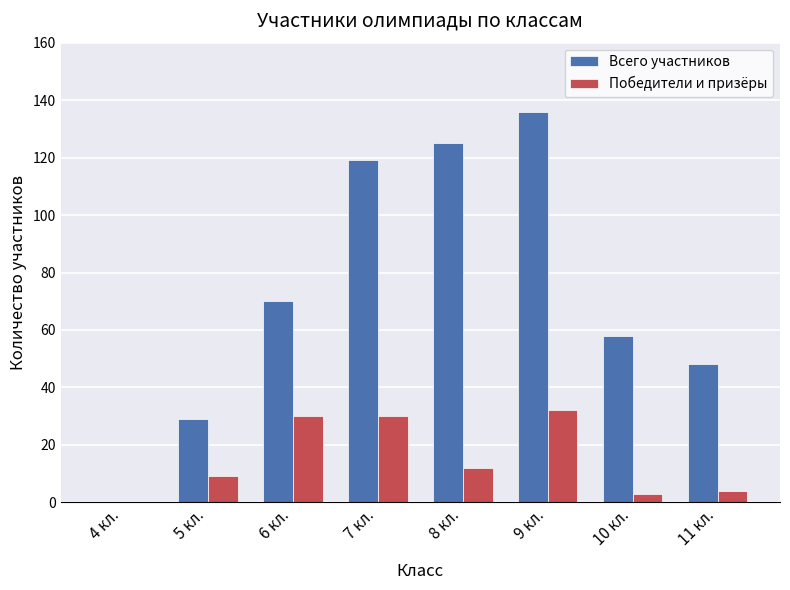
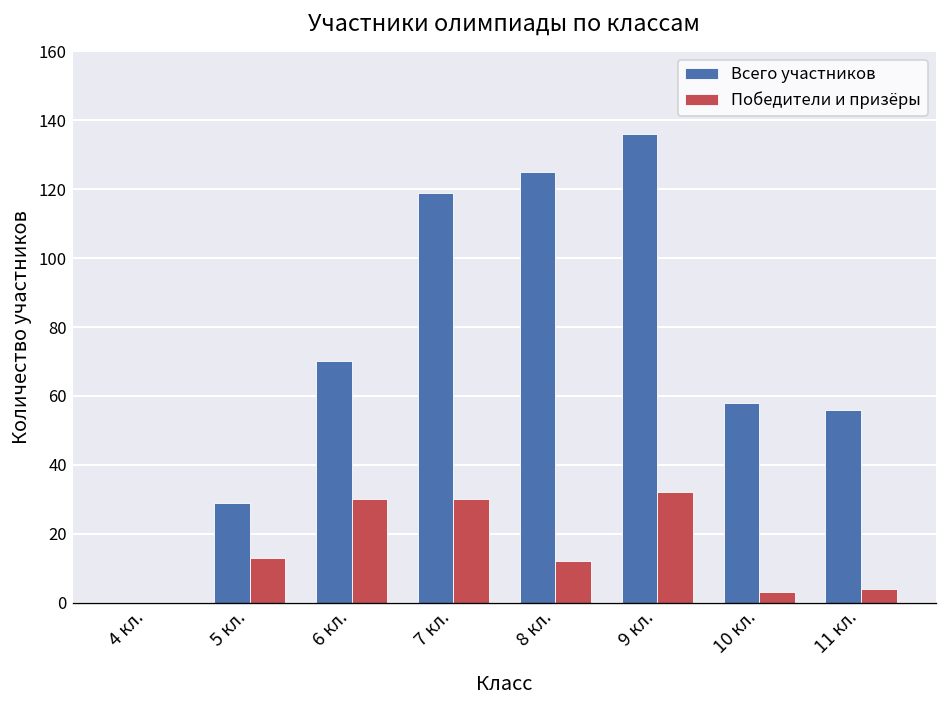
Победители и призёры, 5 кл.: 9 -> 13
Всего участников, 11 кл.: 48 -> 56
